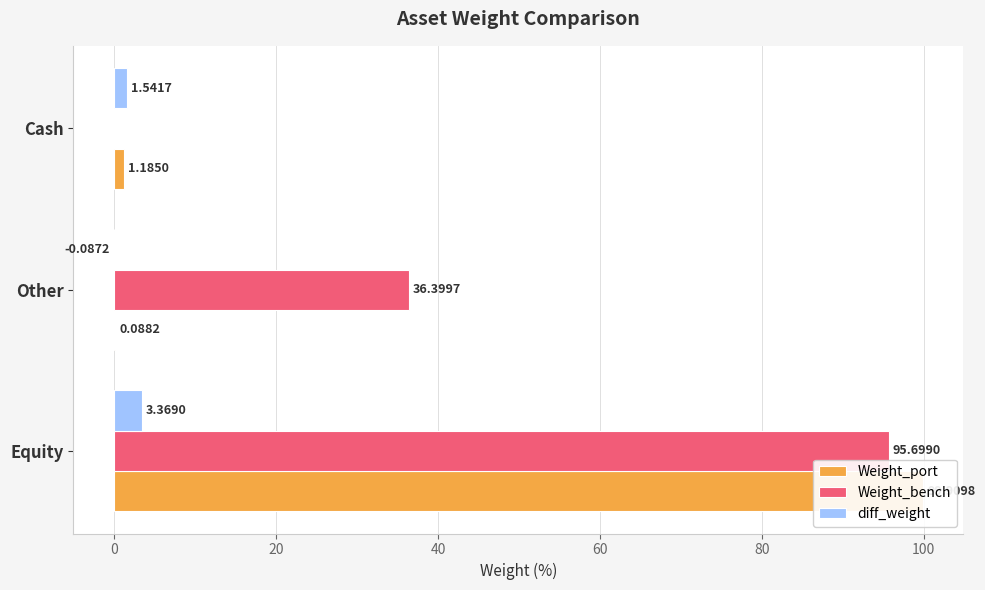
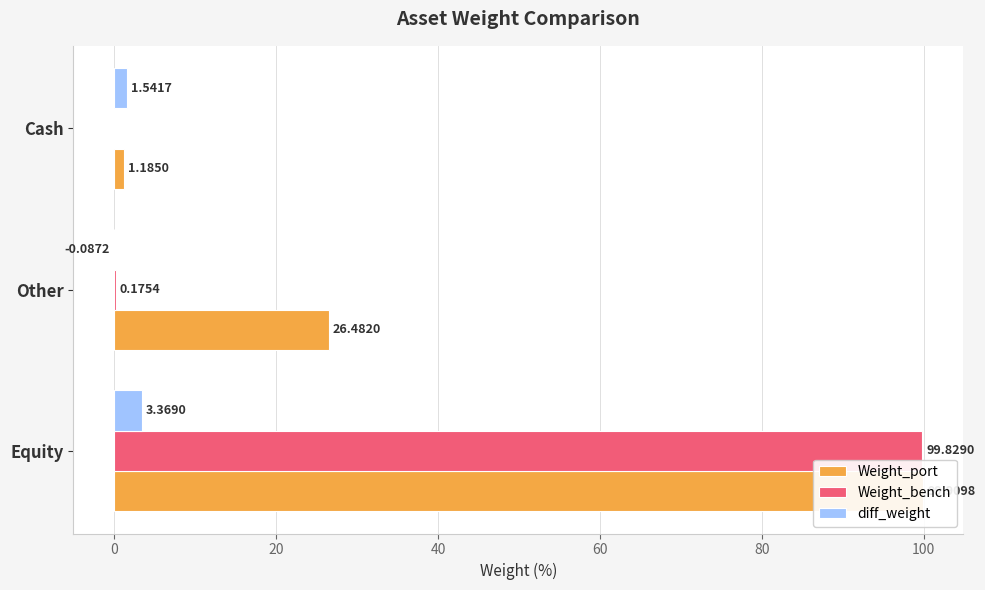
Weight_bench, Other: 36.3997 -> 0.1754
Weight_port, Other: 0.0882 -> 26.4820
Weight_bench, Equity: 95.6990 -> 99.8290
